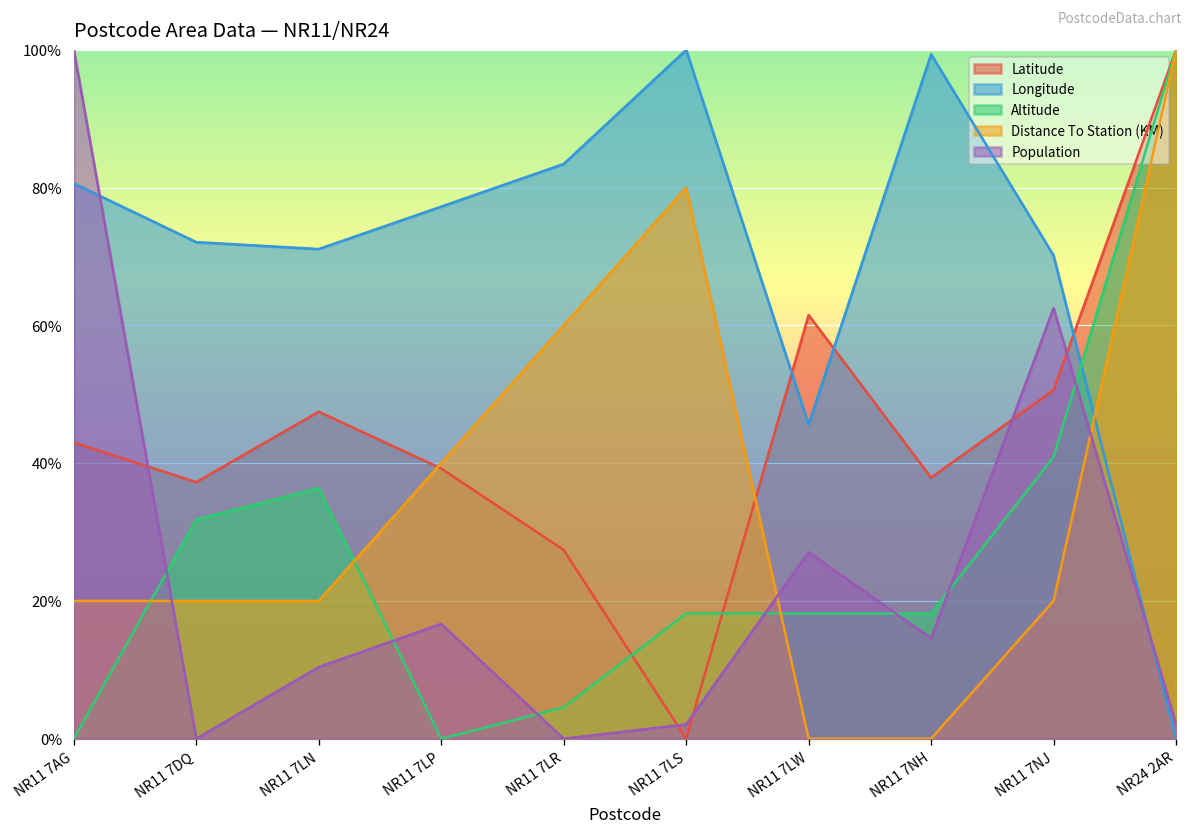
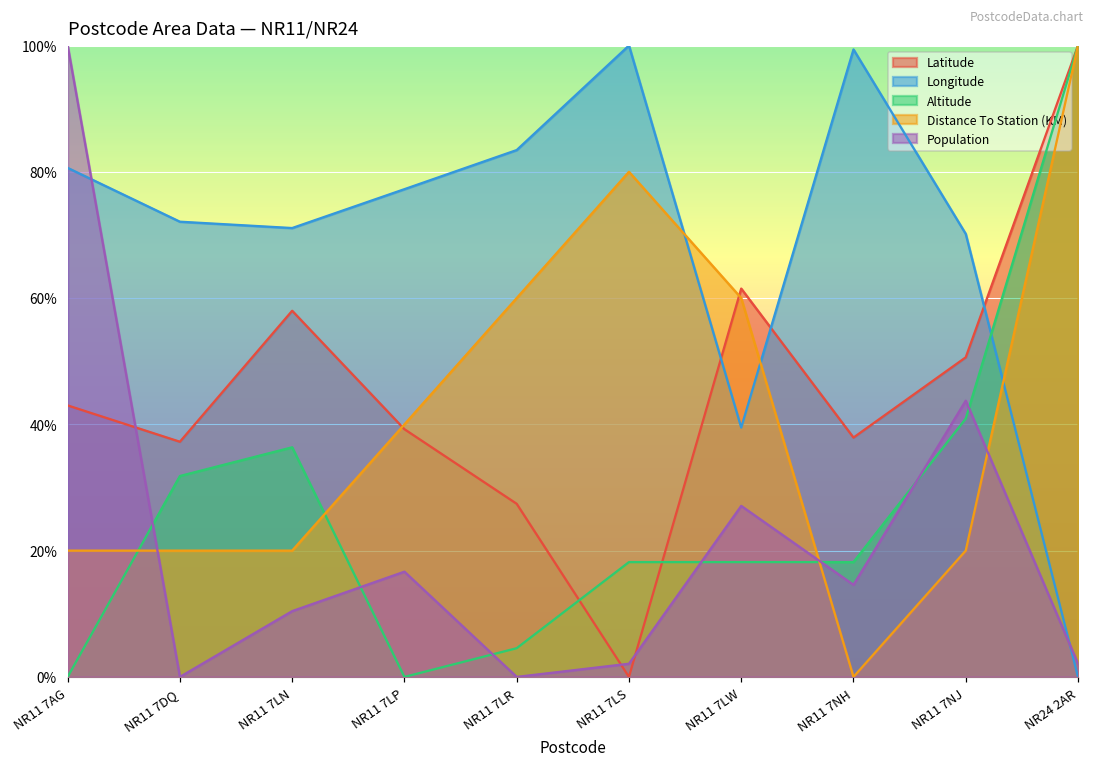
Latitude, NR11 7LN: 47% -> 58%
Longitude, NR11 7LW: 46% -> 39%
Distance To Station (KM), NR11 7LW: 0% -> 60%
Population, NR11 7NJ: 63% -> 44%
